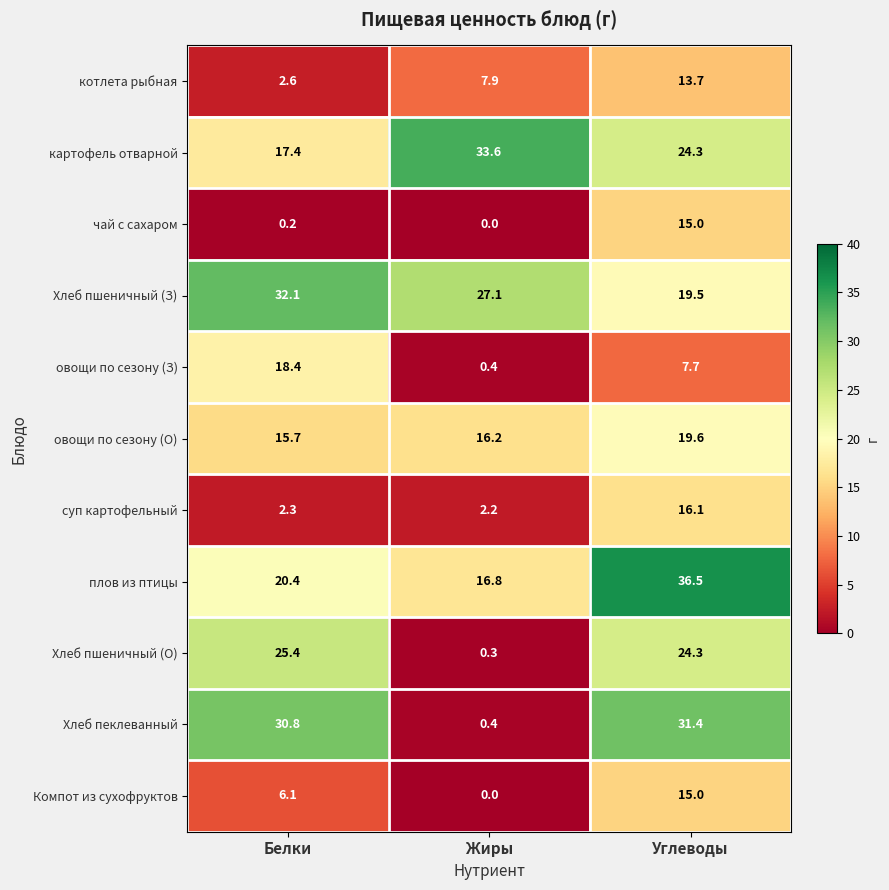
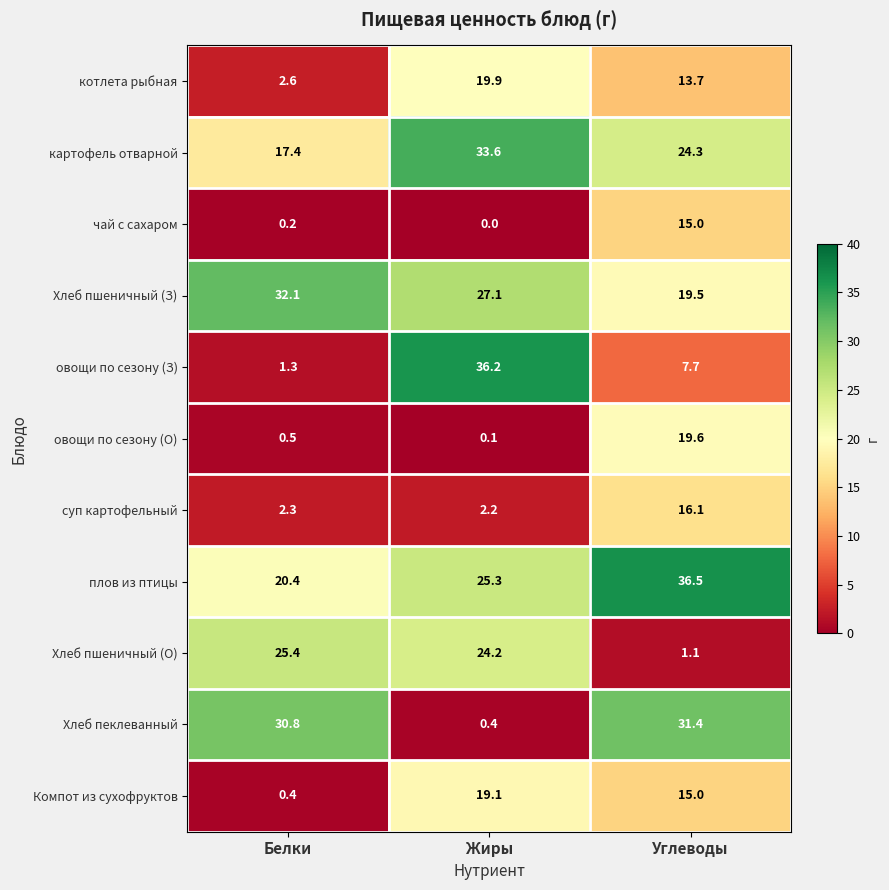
котлета рыбная, Жиры: 7.9 -> 19.9
овощи по сезону (З), Белки: 18.4 -> 1.3
овощи по сезону (З), Жиры: 0.4 -> 36.2
овощи по сезону (О), Белки: 15.7 -> 0.5
овощи по сезону (О), Жиры: 16.2 -> 0.1
плов из птицы, Жиры: 16.8 -> 25.3
Хлеб пшеничный (О), Жиры: 0.3 -> 24.2
Хлеб пшеничный (О), Углеводы: 24.3 -> 1.1
Компот из сухофруктов, Белки: 6.1 -> 0.4
Компот из сухофруктов, Жиры: 0.0 -> 19.1
